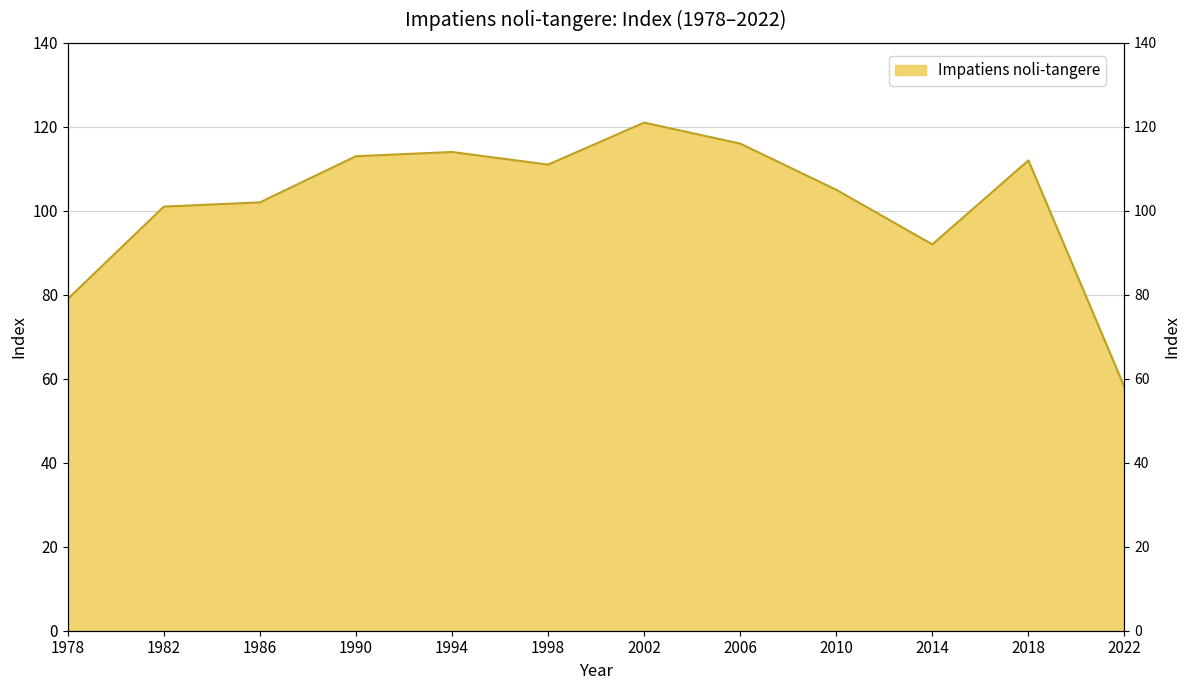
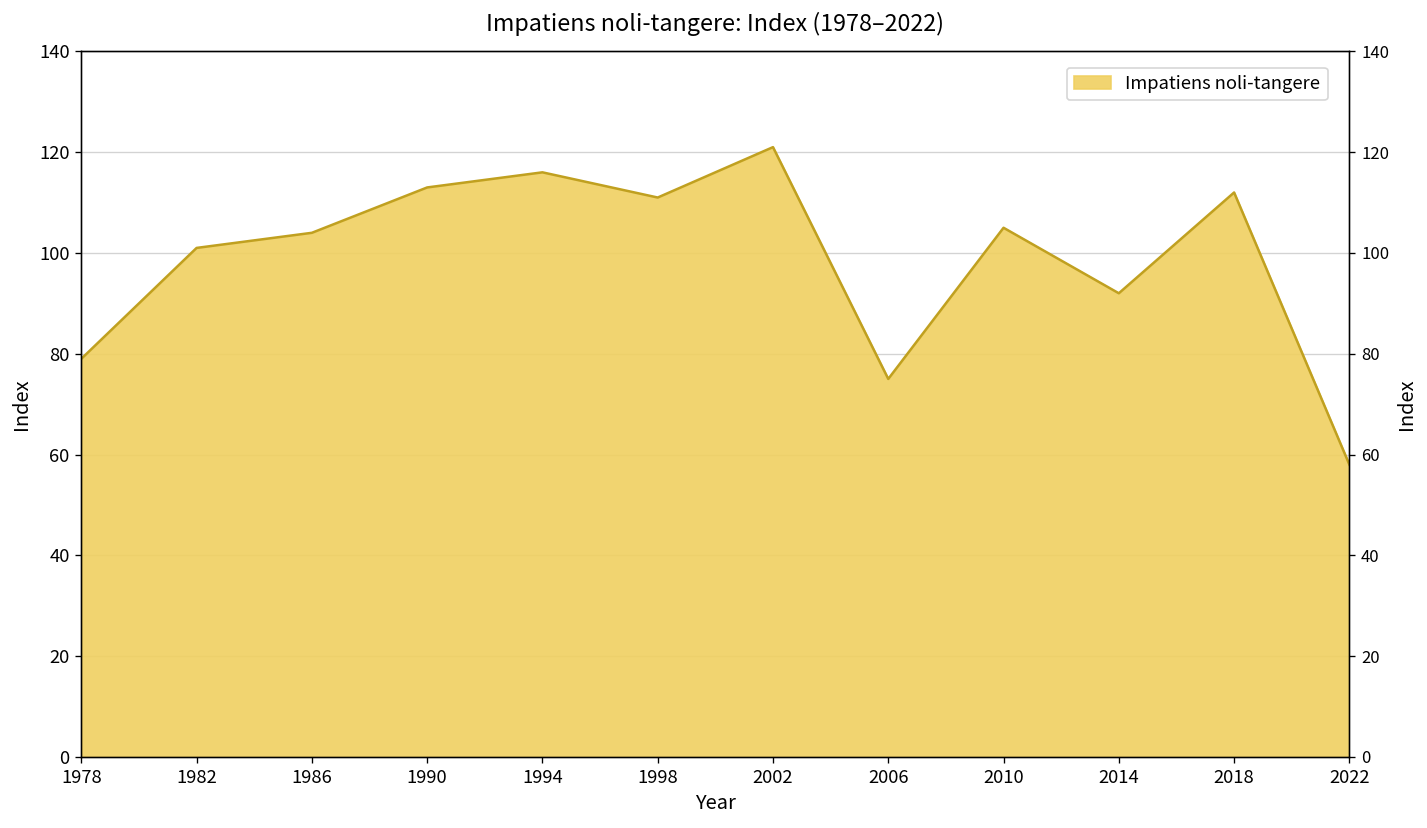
1986: 102 -> 104
1994: 114 -> 116
2006: 116 -> 75
